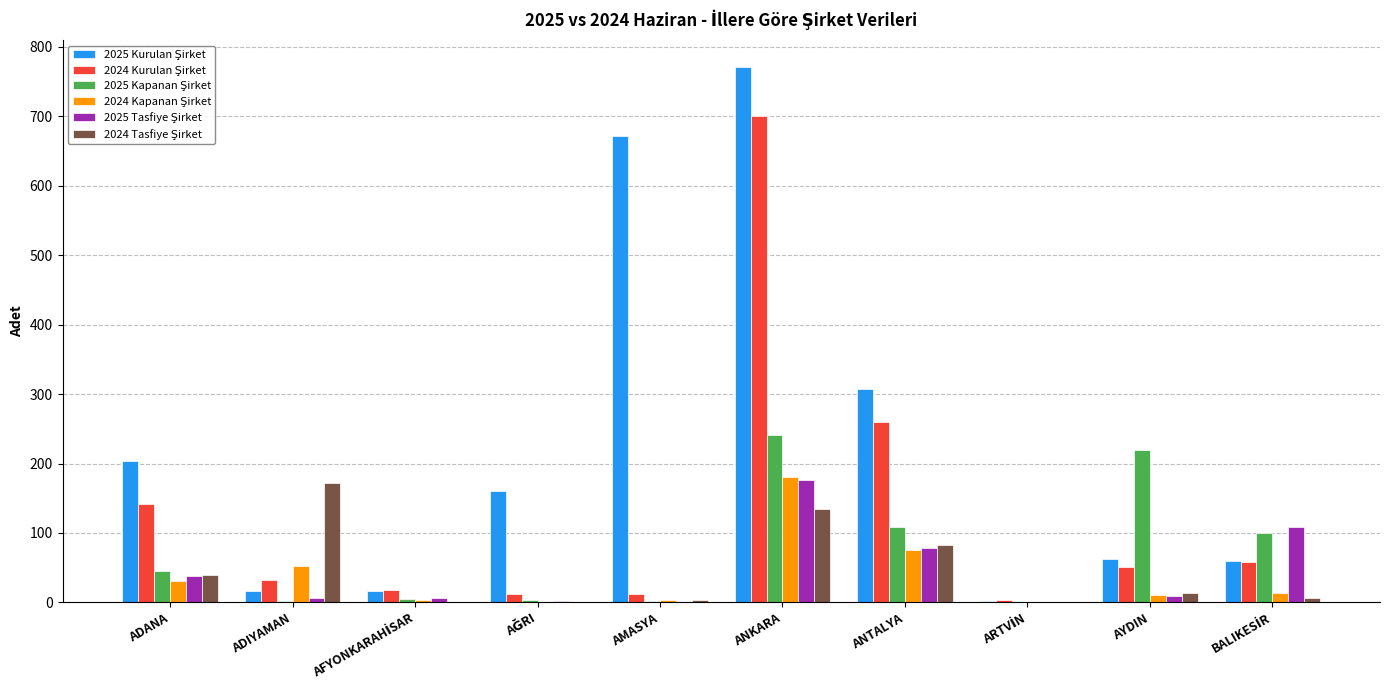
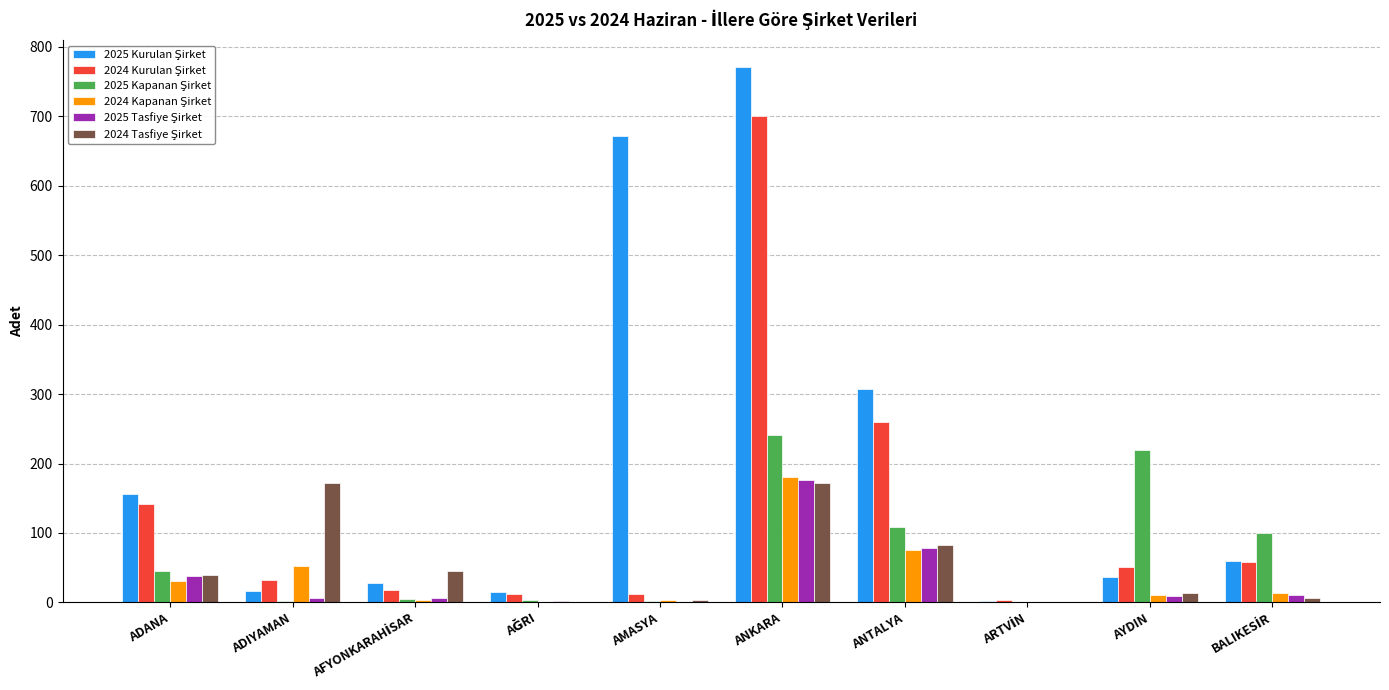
2025 Kurulan Şirket, ADANA: 200 -> 160
2025 Kurulan Şirket, AFYONKARAHİSAR: 20 -> 30
2024 Tasfiye Şirket, AFYONKARAHİSAR: 0 -> 50
2025 Kurulan Şirket, AĞRI: 160 -> 20
2024 Tasfiye Şirket, ANKARA: 140 -> 170
2025 Kurulan Şirket, AYDIN: 60 -> 40
2025 Tasfiye Şirket, BALIKESİR: 110 -> 10
